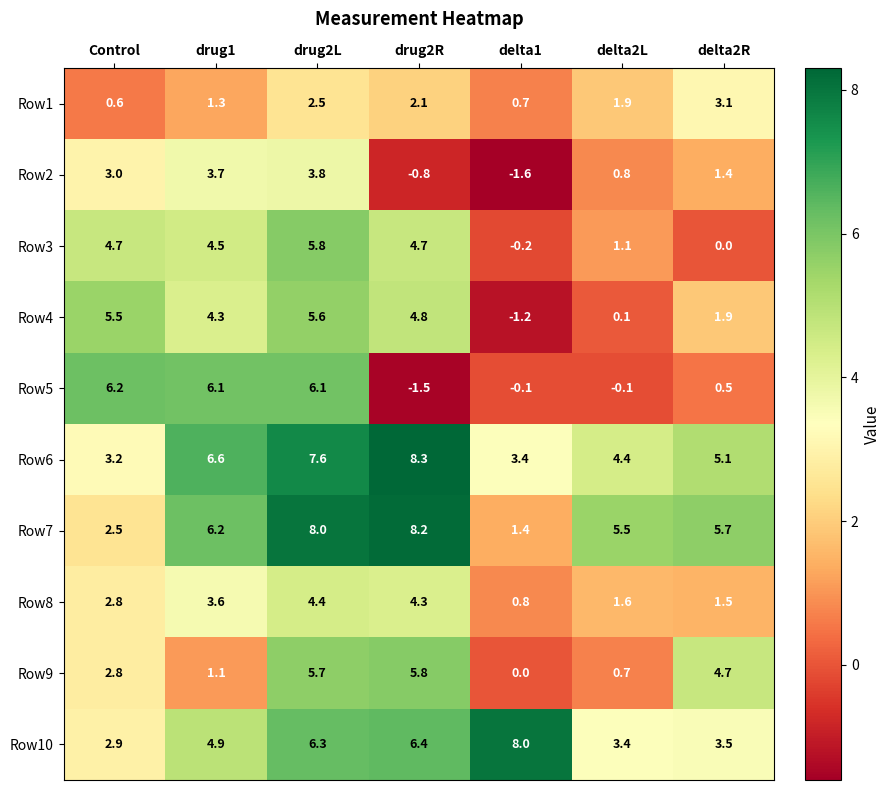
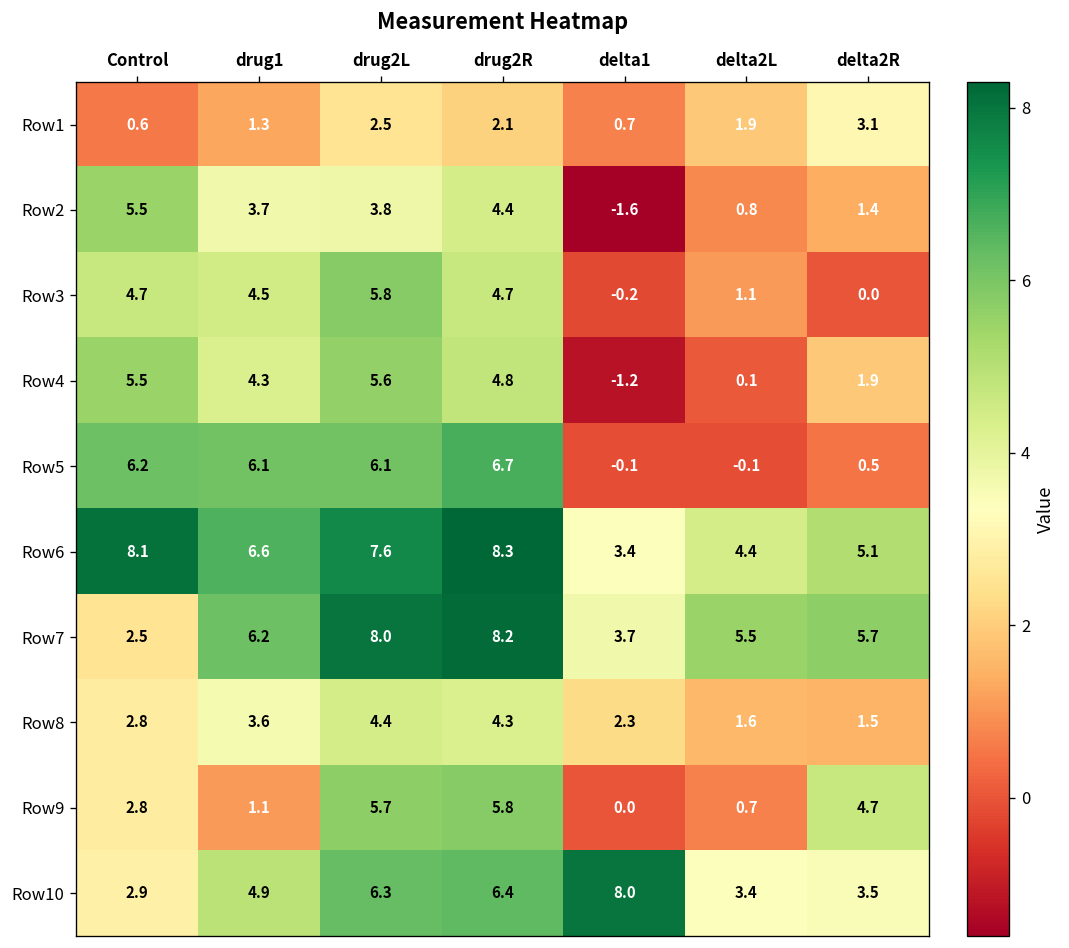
Row2, Control: 3.0 -> 5.5
Row2, drug2R: -0.8 -> 4.4
Row5, drug2R: -1.5 -> 6.7
Row6, Control: 3.2 -> 8.1
Row7, delta1: 1.4 -> 3.7
Row8, delta1: 0.8 -> 2.3
